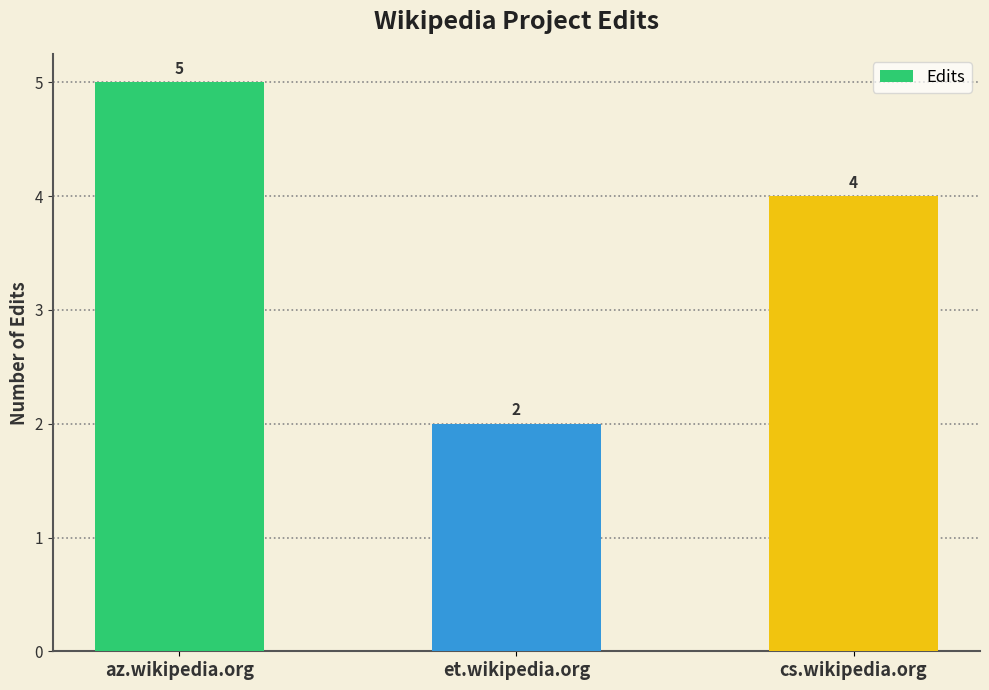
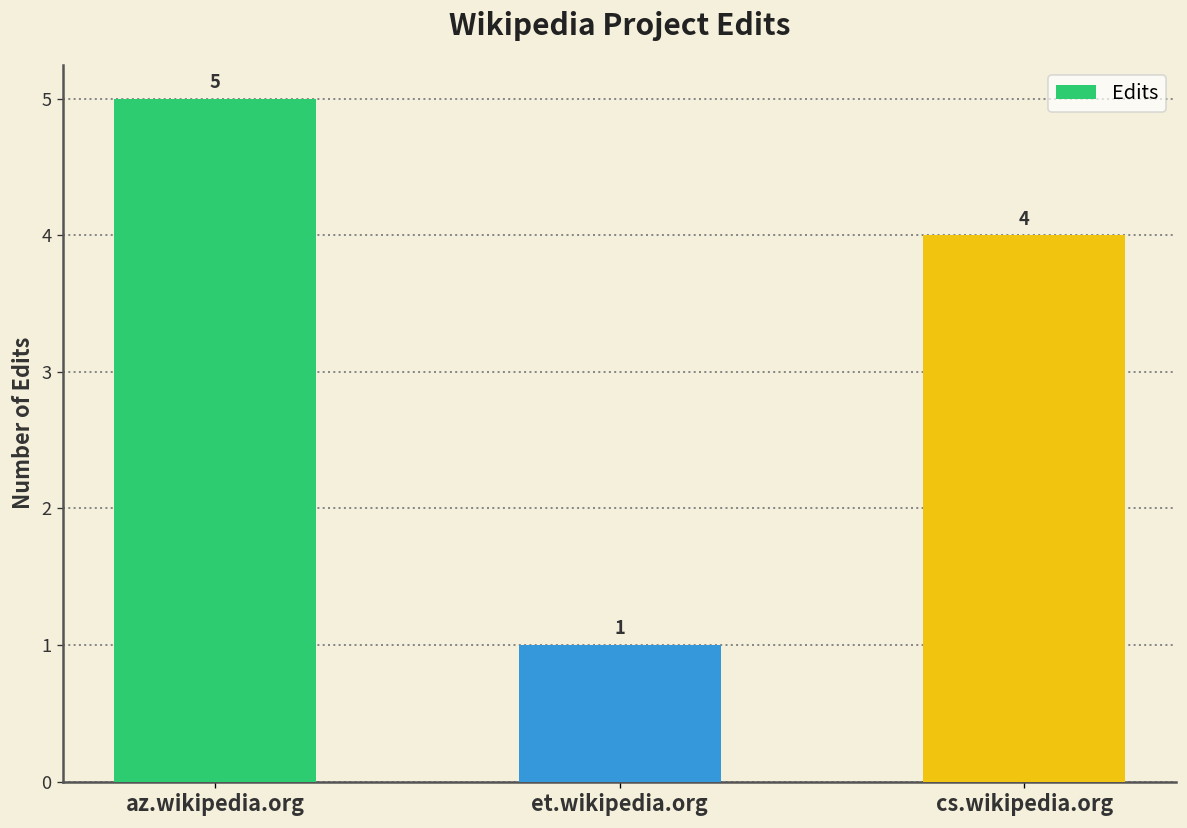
et.wikipedia.org: 2 -> 1
